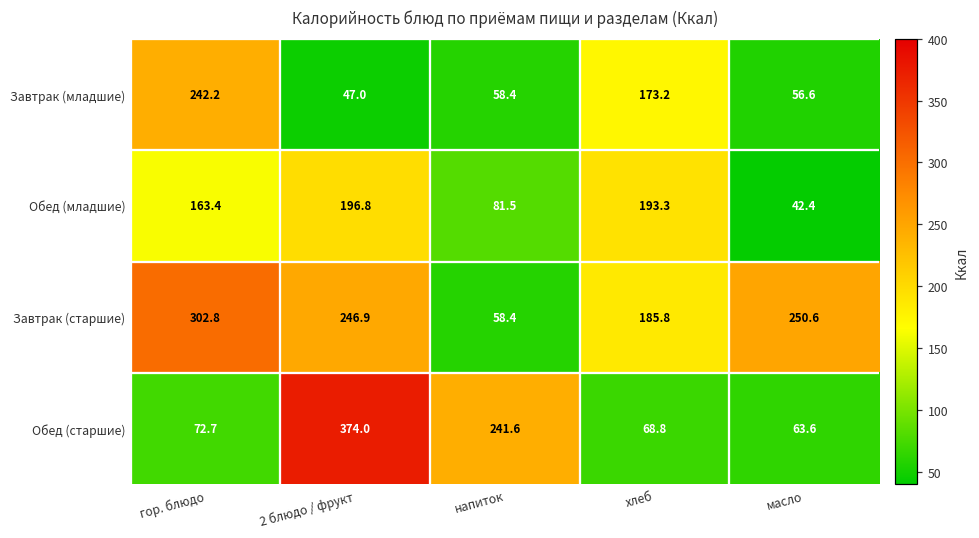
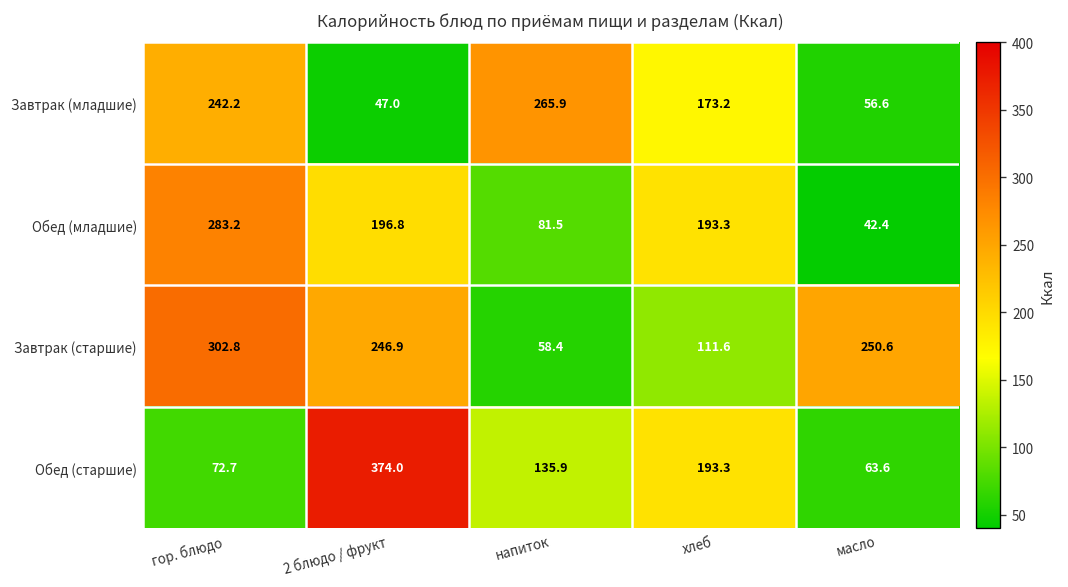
Завтрак (младшие), напиток: 58.4 -> 265.9
Обед (младшие), гор. блюдо: 163.4 -> 283.2
Завтрак (старшие), хлеб: 185.8 -> 111.6
Обед (старшие), напиток: 241.6 -> 135.9
Обед (старшие), хлеб: 68.8 -> 193.3
